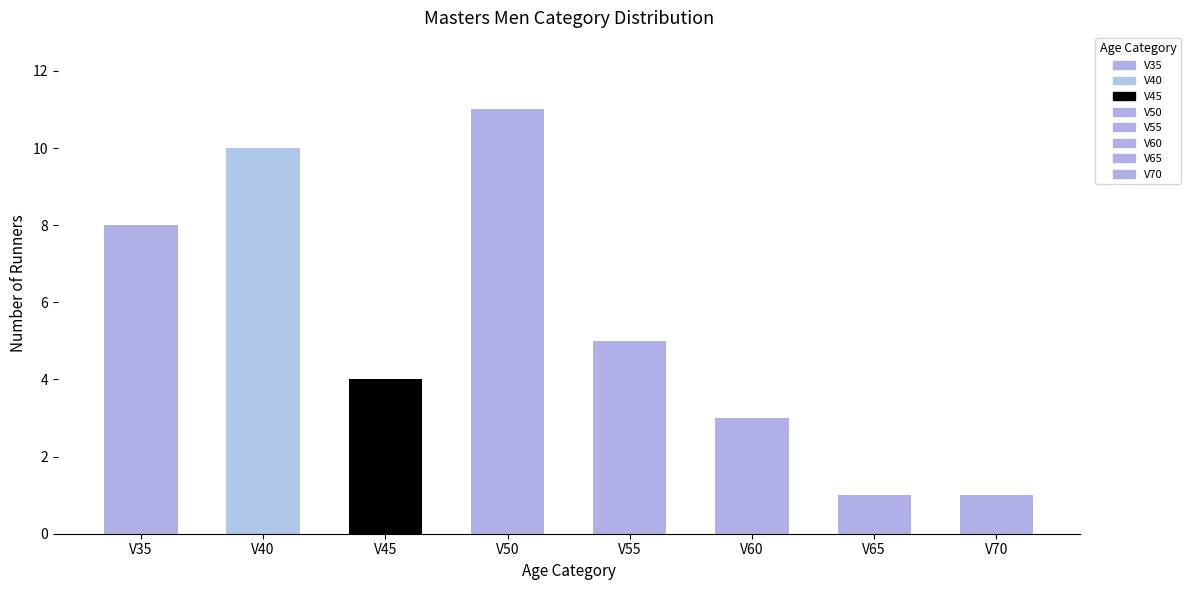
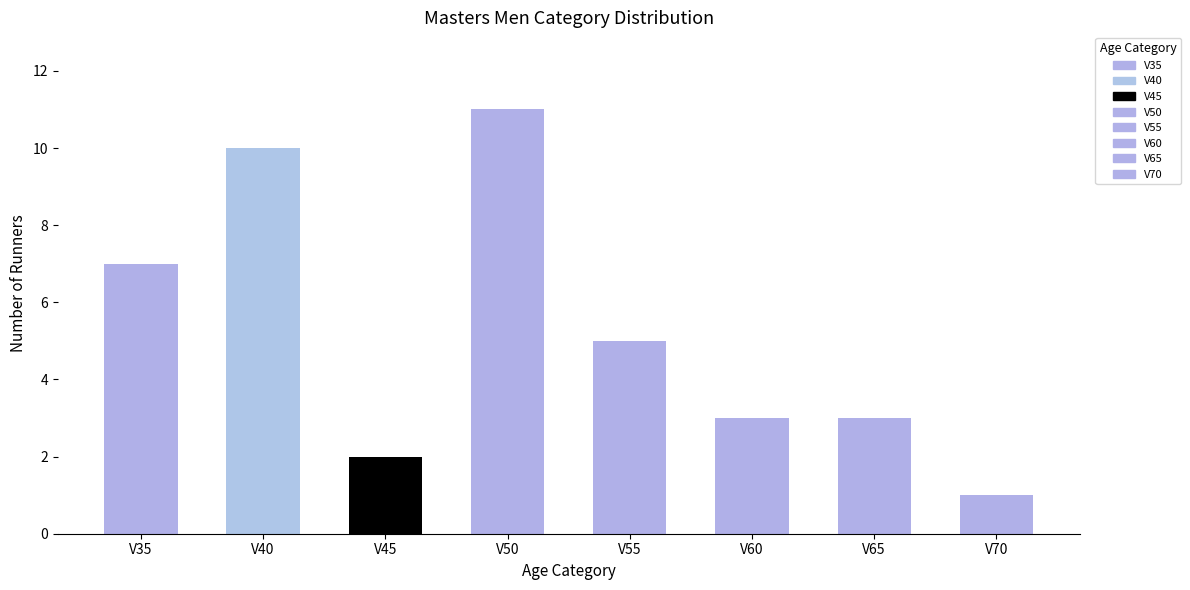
V35: 8 -> 7
V45: 4 -> 2
V65: 1 -> 3
